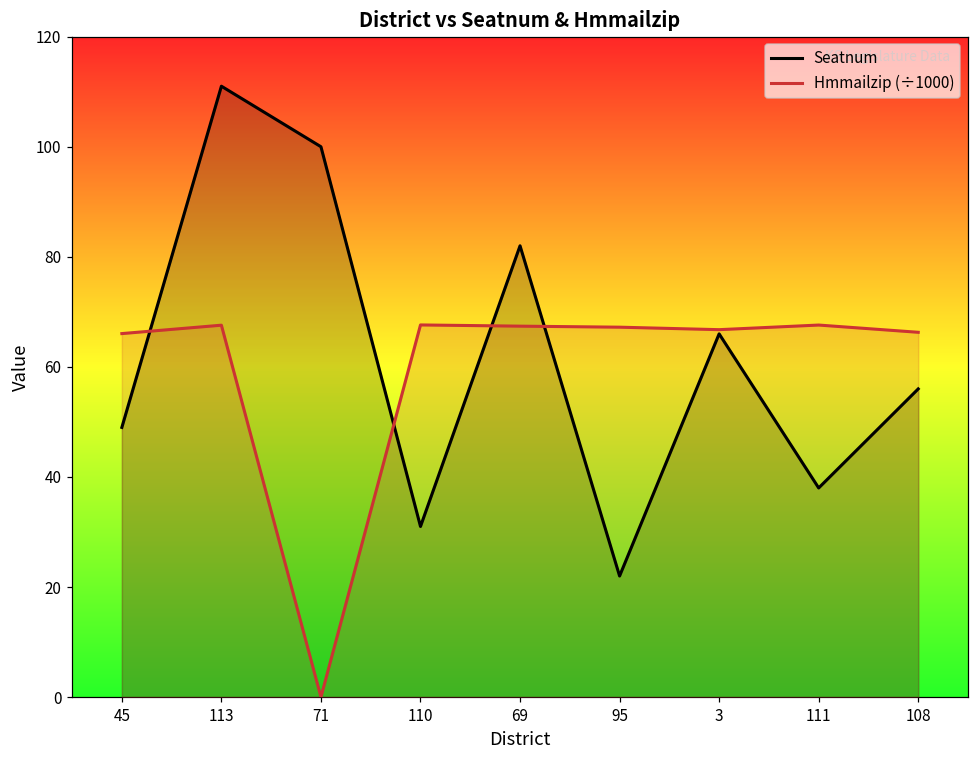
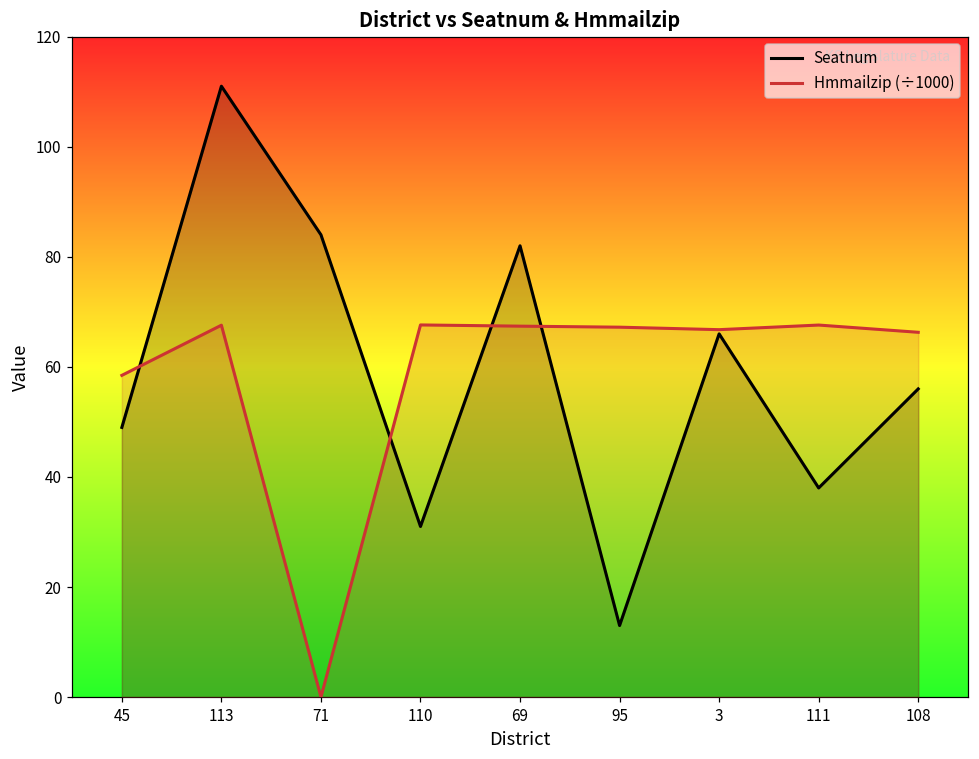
Hmmailzip (÷1000), 45: 66 -> 58
Seatnum, 71: 100 -> 84
Seatnum, 95: 22 -> 13
